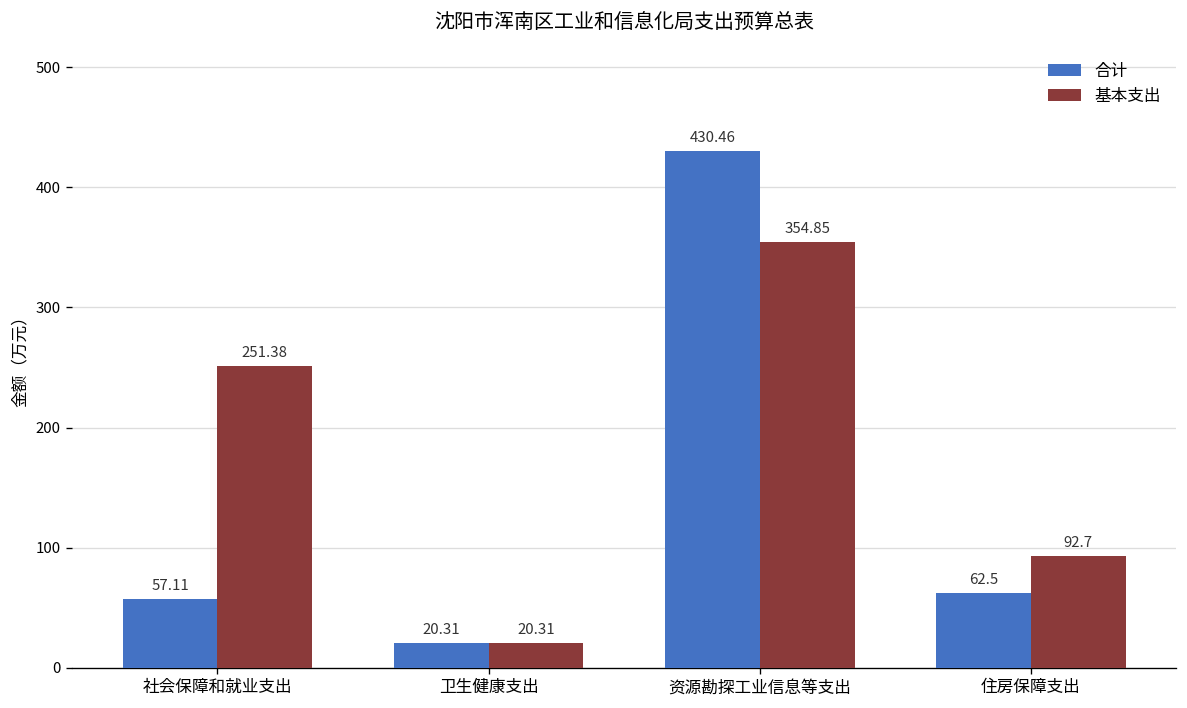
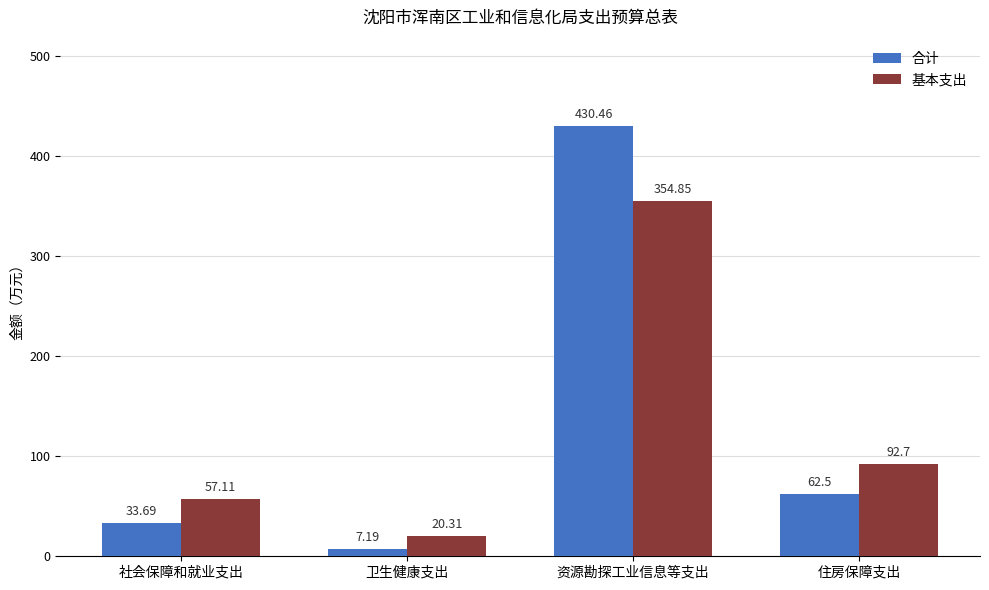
合计, 社会保障和就业支出: 57.11 -> 33.69
基本支出, 社会保障和就业支出: 251.38 -> 57.11
合计, 卫生健康支出: 20.31 -> 7.19
